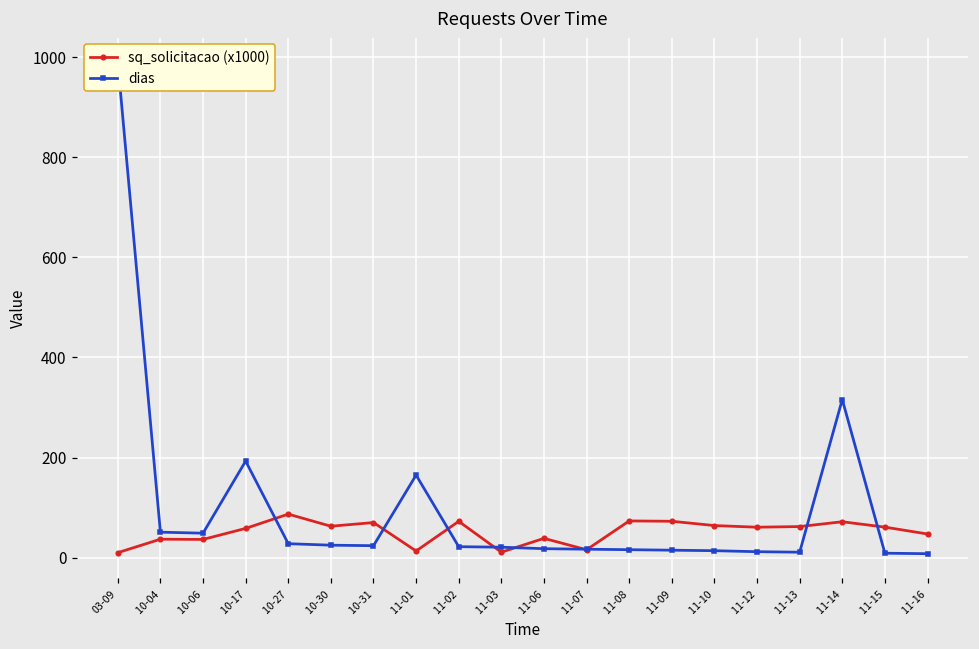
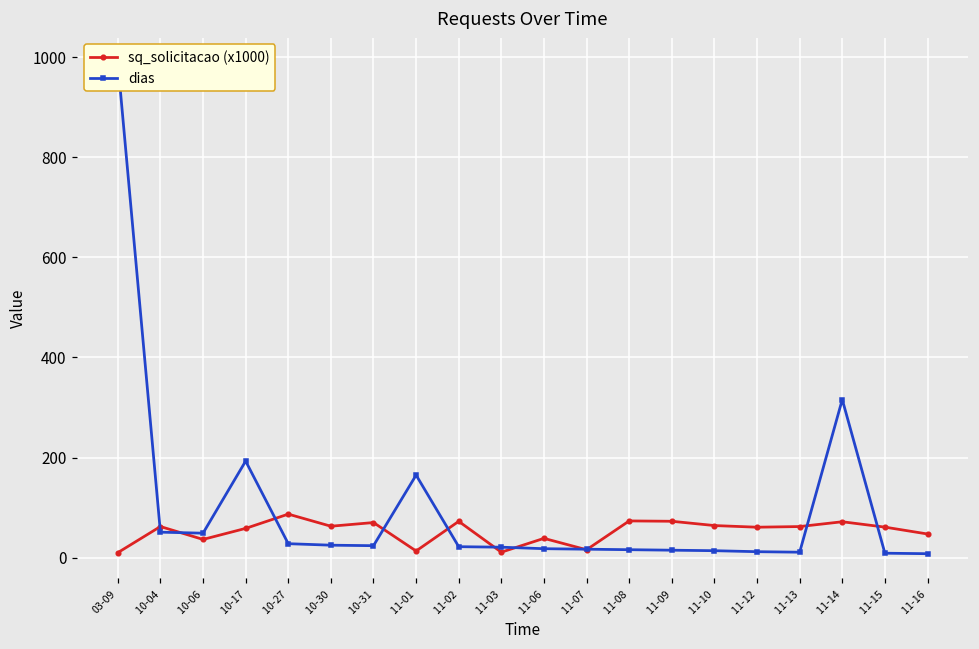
sq_solicitacao (x1000), 10-04: 40 -> 60
